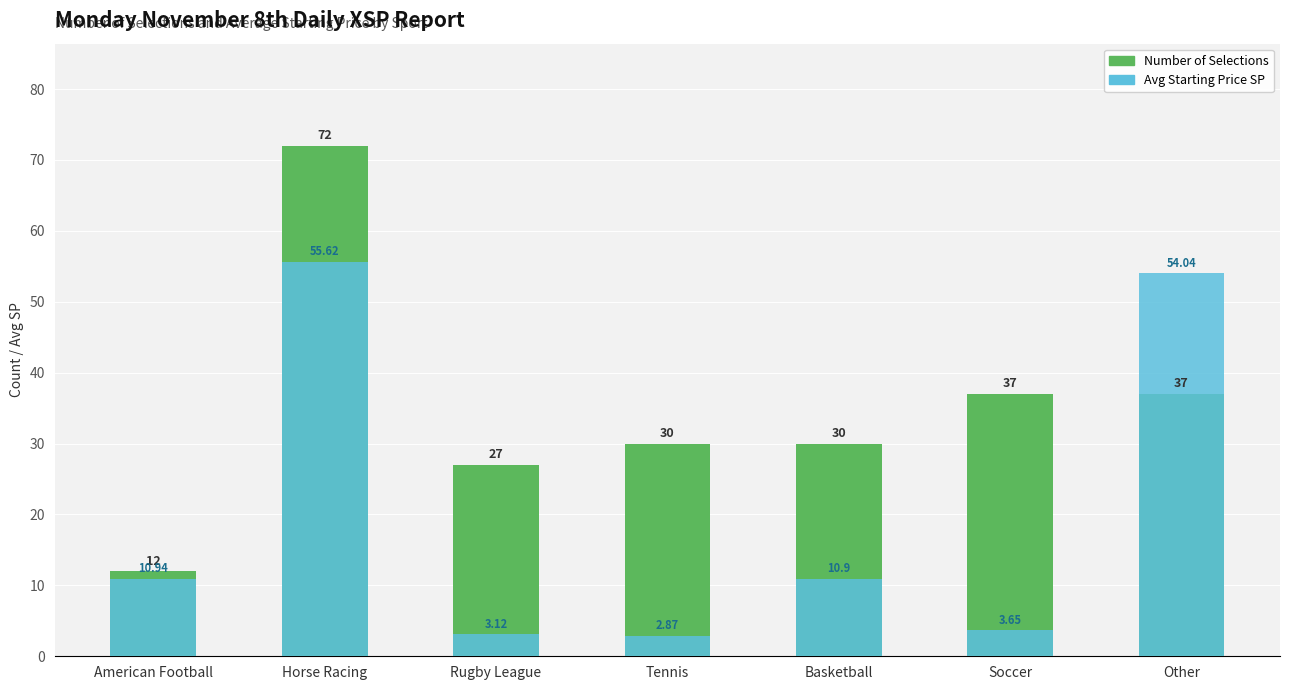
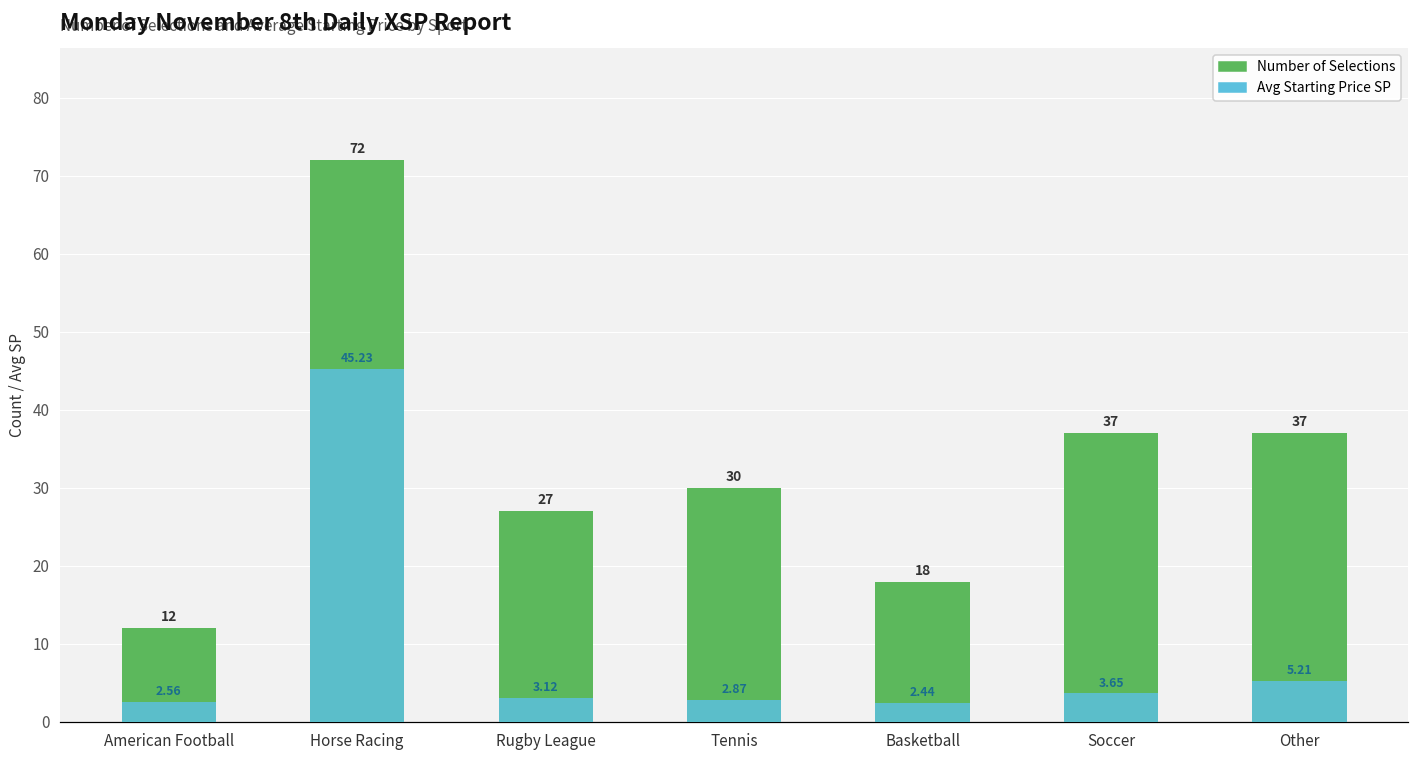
Avg Starting Price SP, American Football: 10.94 -> 2.56
Avg Starting Price SP, Horse Racing: 55.62 -> 45.23
Number of Selections, Basketball: 30 -> 18
Avg Starting Price SP, Basketball: 10.9 -> 2.44
Avg Starting Price SP, Other: 54.04 -> 5.21
